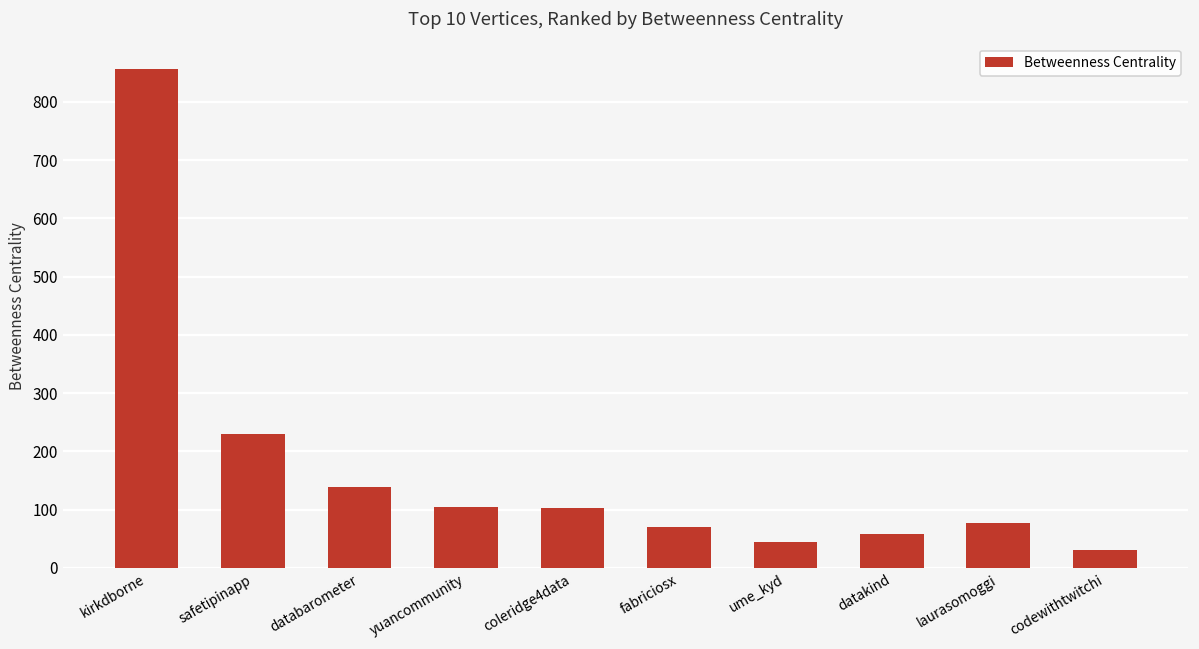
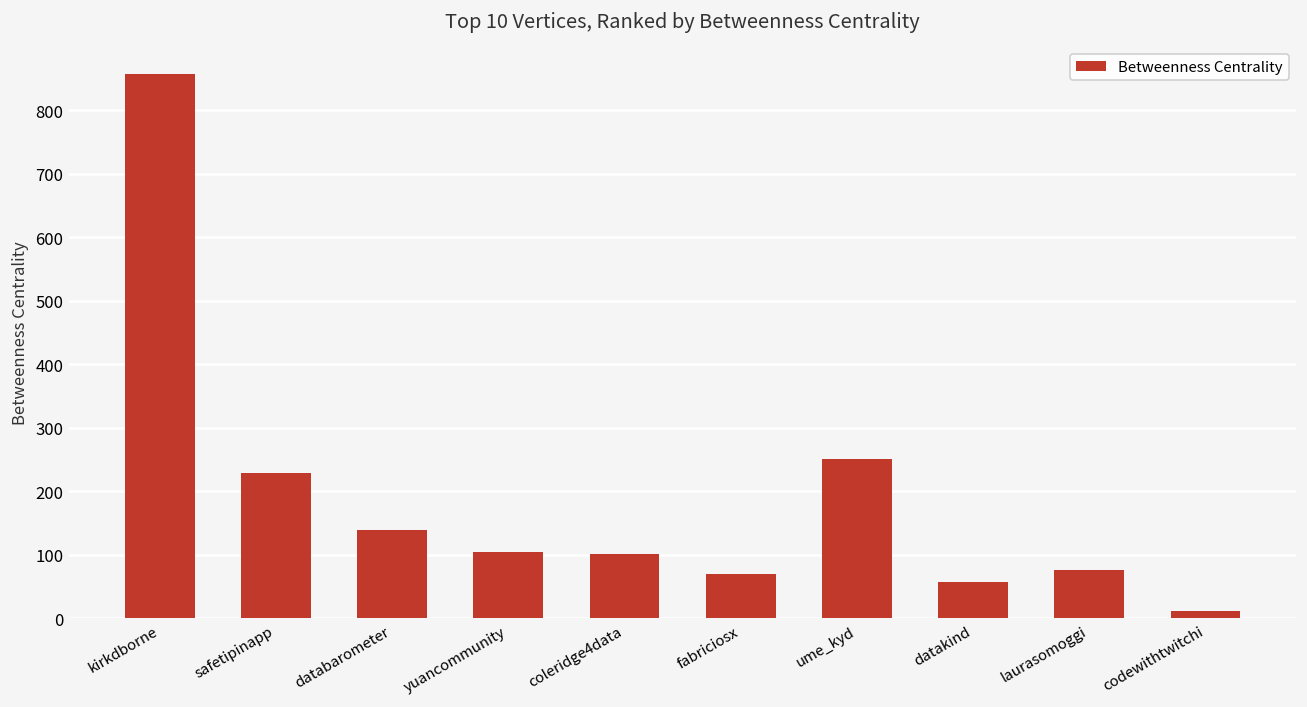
ume_kyd: 40 -> 250
codewithtwitchi: 30 -> 10
